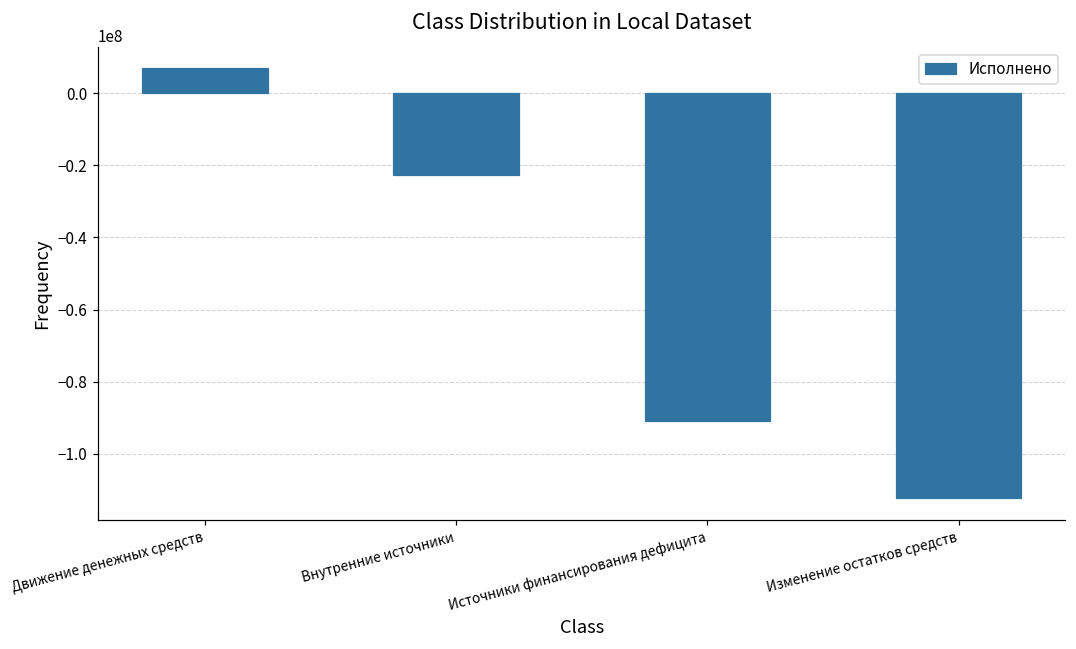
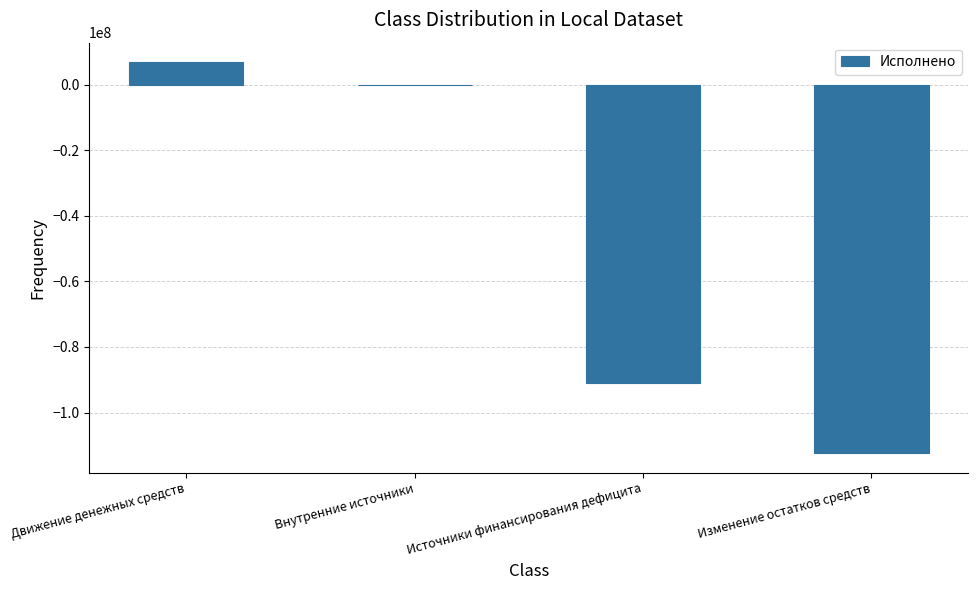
Внутренние источники: -23000000 -> 0
